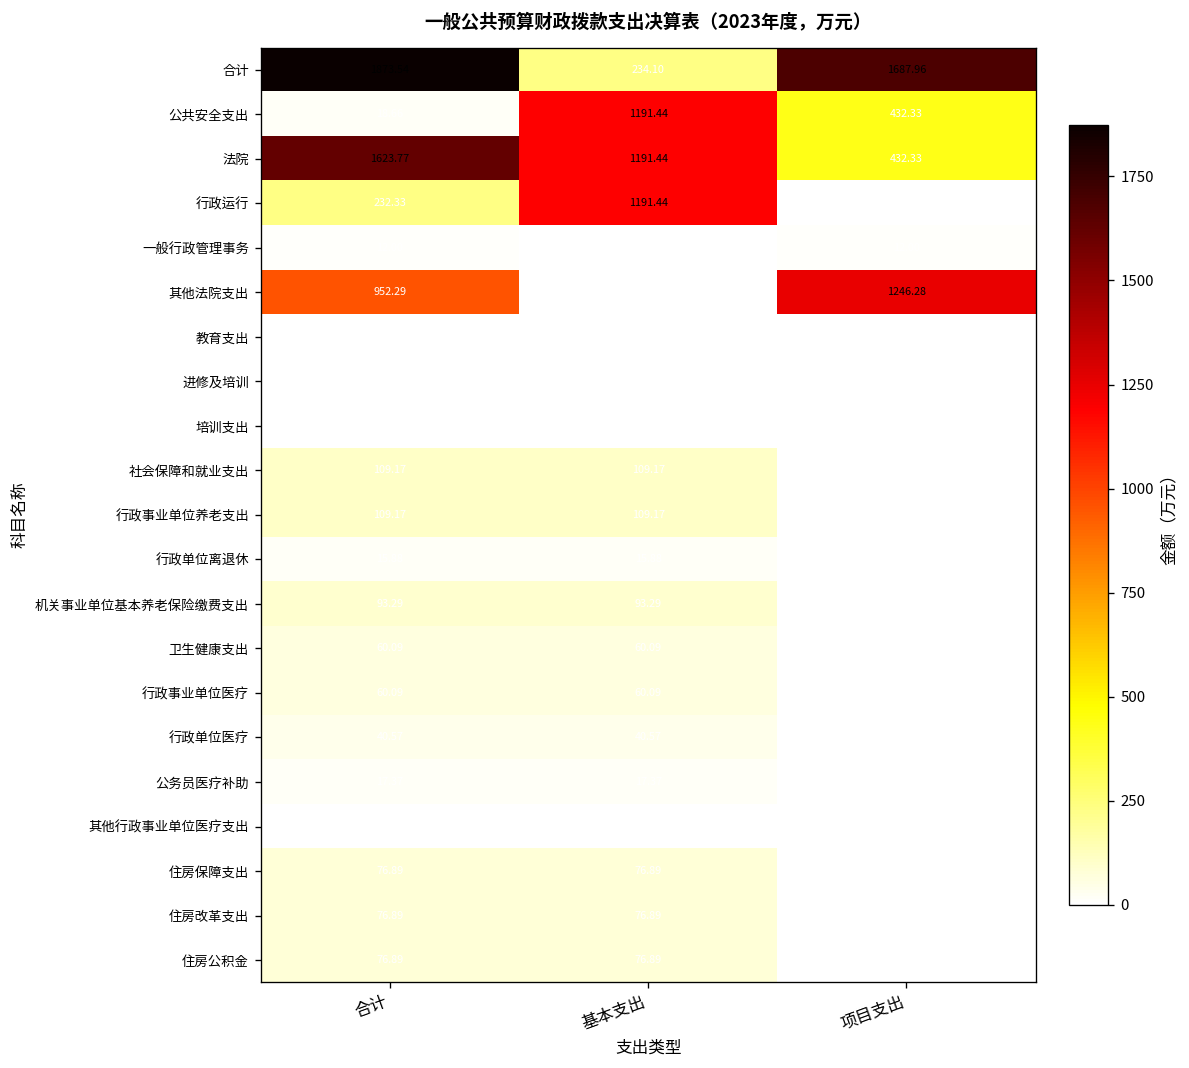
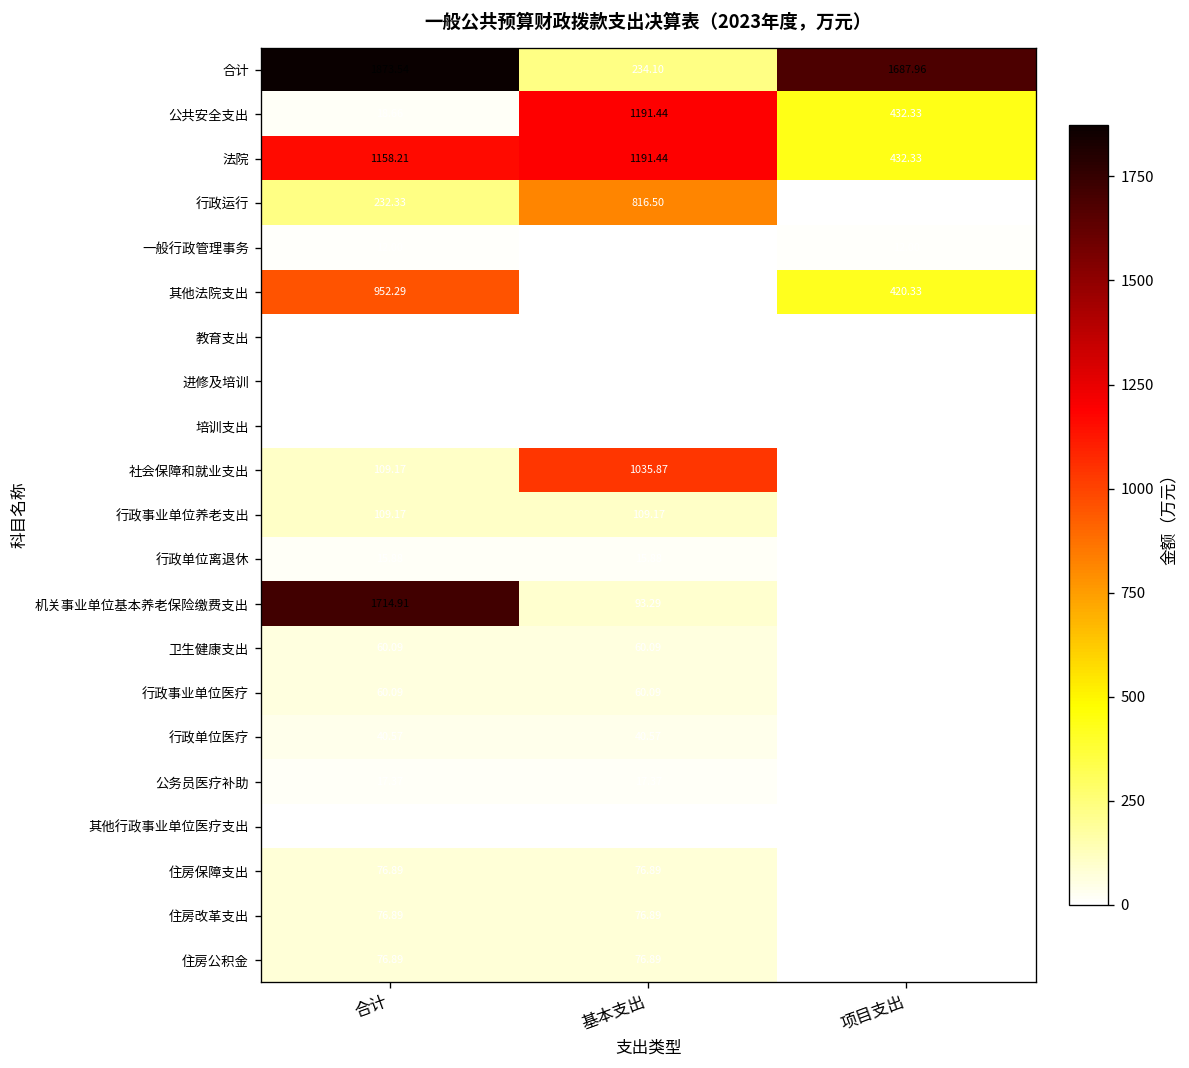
法院, 合计: 1623.77 -> 1158.21
行政运行, 基本支出: 1191.44 -> 816.50
其他法院支出, 项目支出: 1246.28 -> 420.33
社会保障和就业支出, 基本支出: 109.17 -> 1035.87
机关事业单位基本养老保险缴费支出, 合计: 93.29 -> 1714.91
